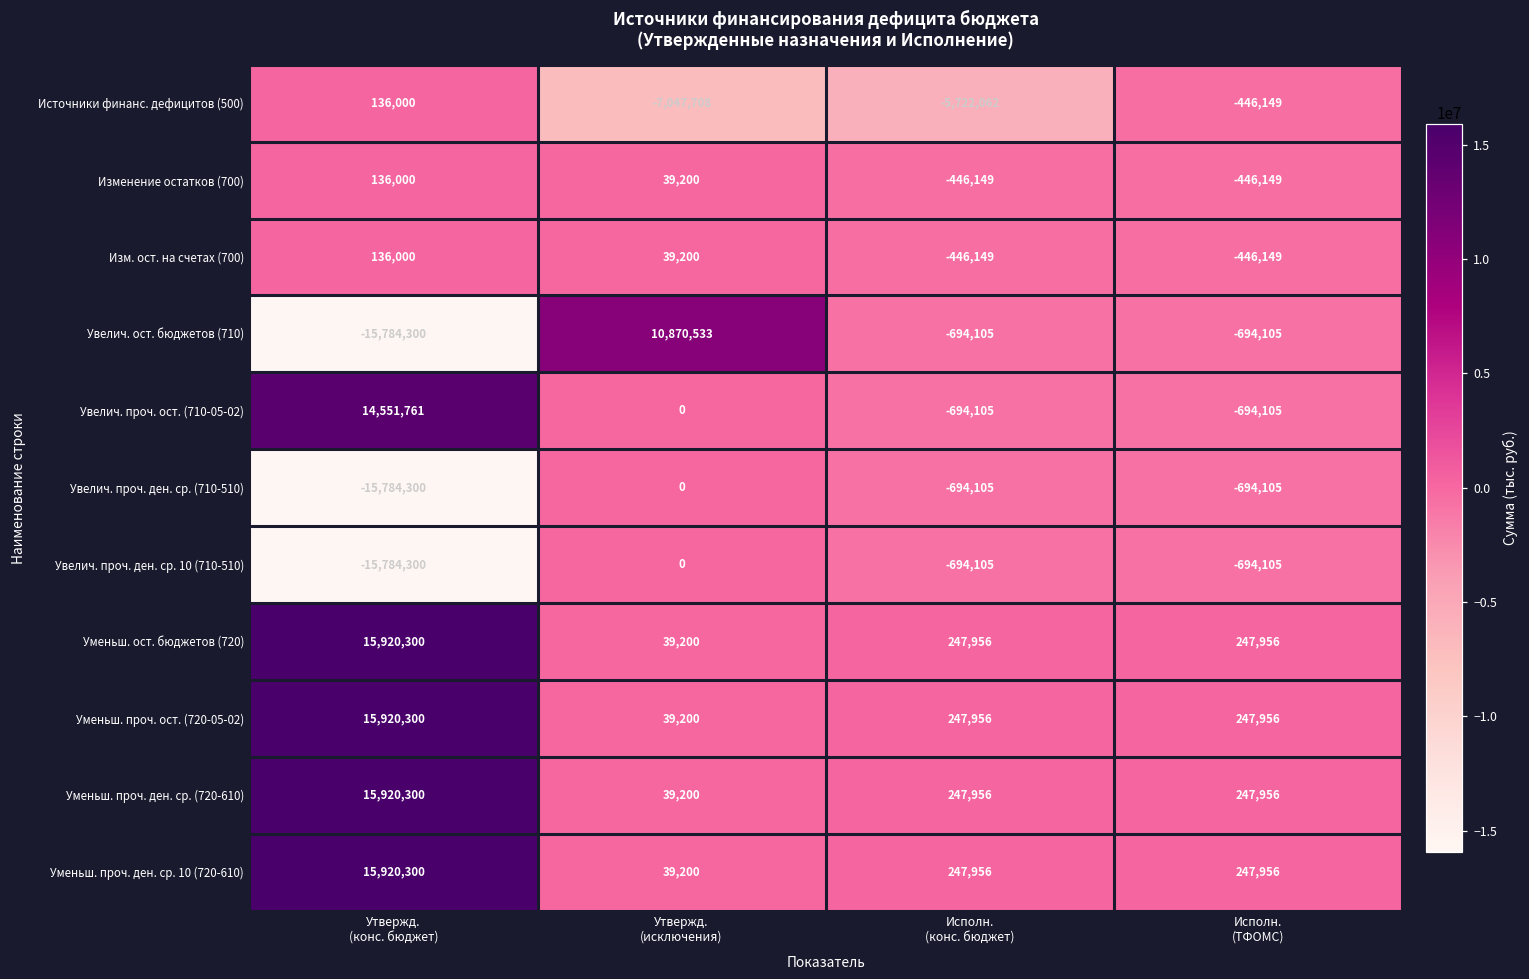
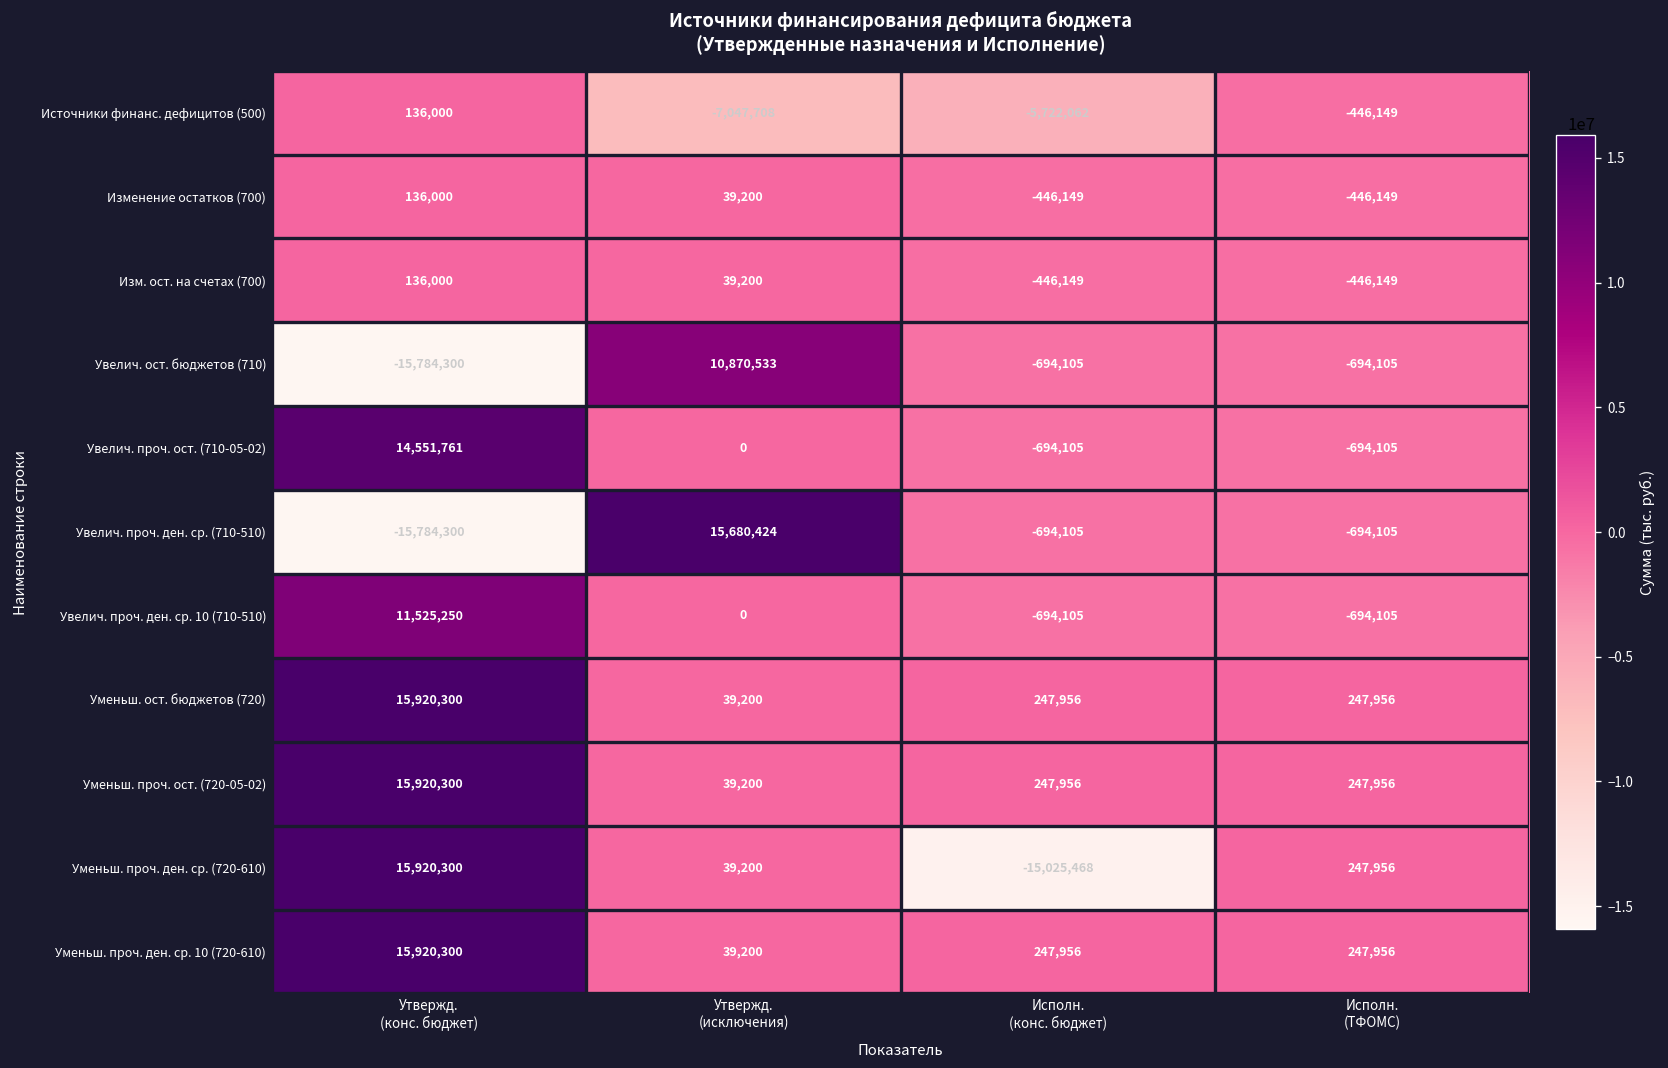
Увелич. проч. ден. ср. (710-510), Утвержд. (исключения): 0 -> 15,680,424
Увелич. проч. ден. ср. 10 (710-510), Утвержд. (конс. бюджет): -15,784,300 -> 11,525,250
Уменьш. проч. ден. ср. (720-610), Исполн. (конс. бюджет): 247,956 -> -15,025,468
